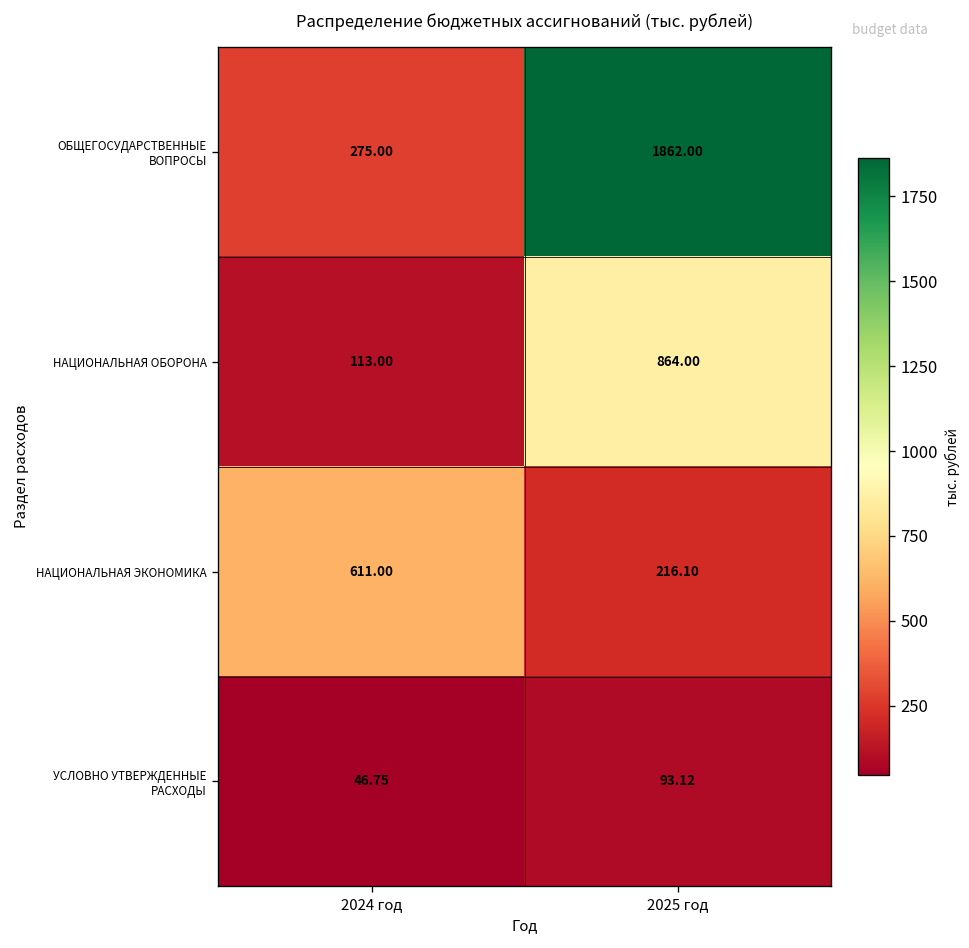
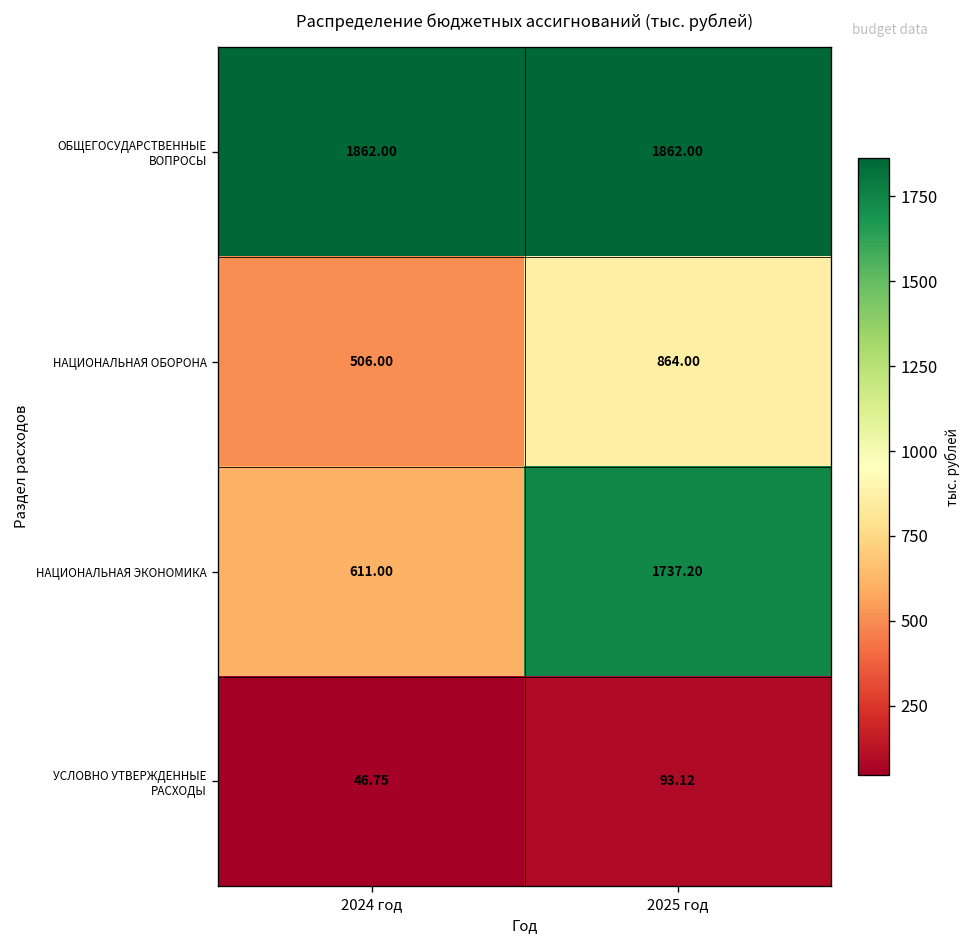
ОБЩЕГОСУДАРСТВЕННЫЕ ВОПРОСЫ, 2024 год: 275.00 -> 1862.00
НАЦИОНАЛЬНАЯ ОБОРОНА, 2024 год: 113.00 -> 506.00
НАЦИОНАЛЬНАЯ ЭКОНОМИКА, 2025 год: 216.10 -> 1737.20
